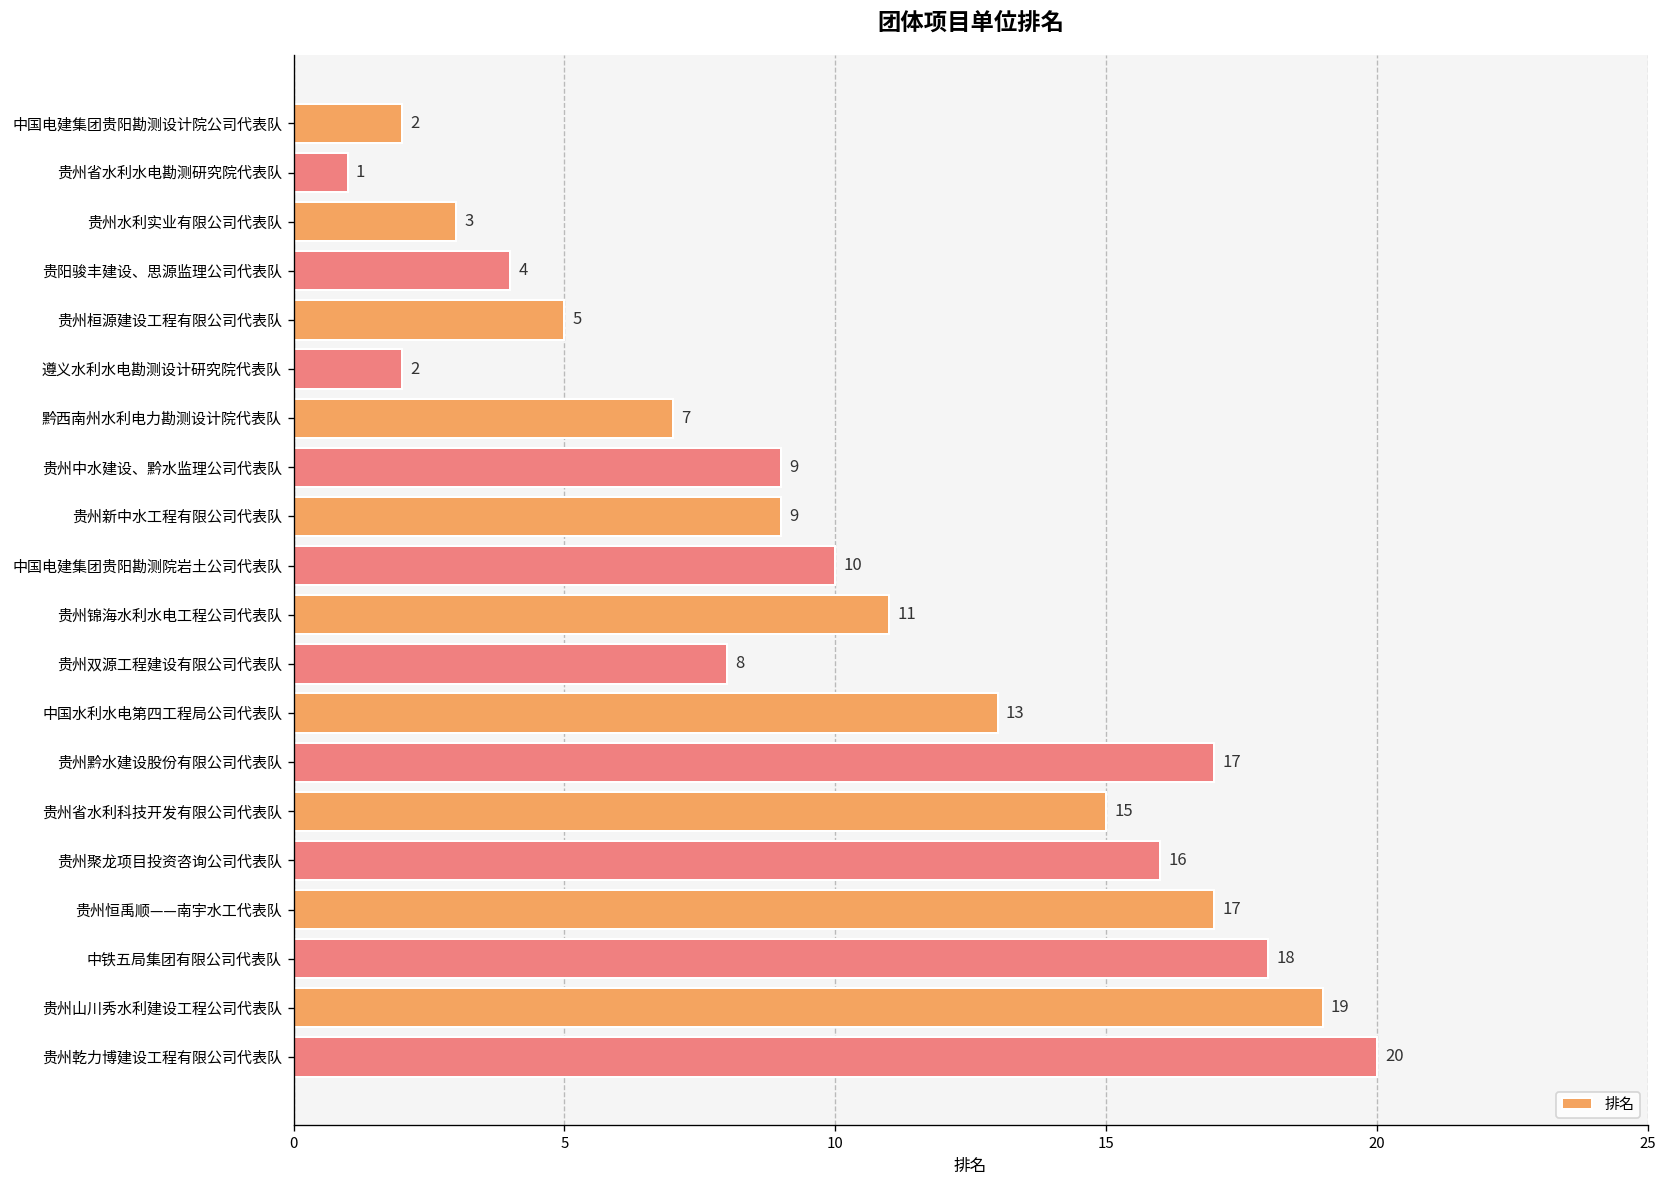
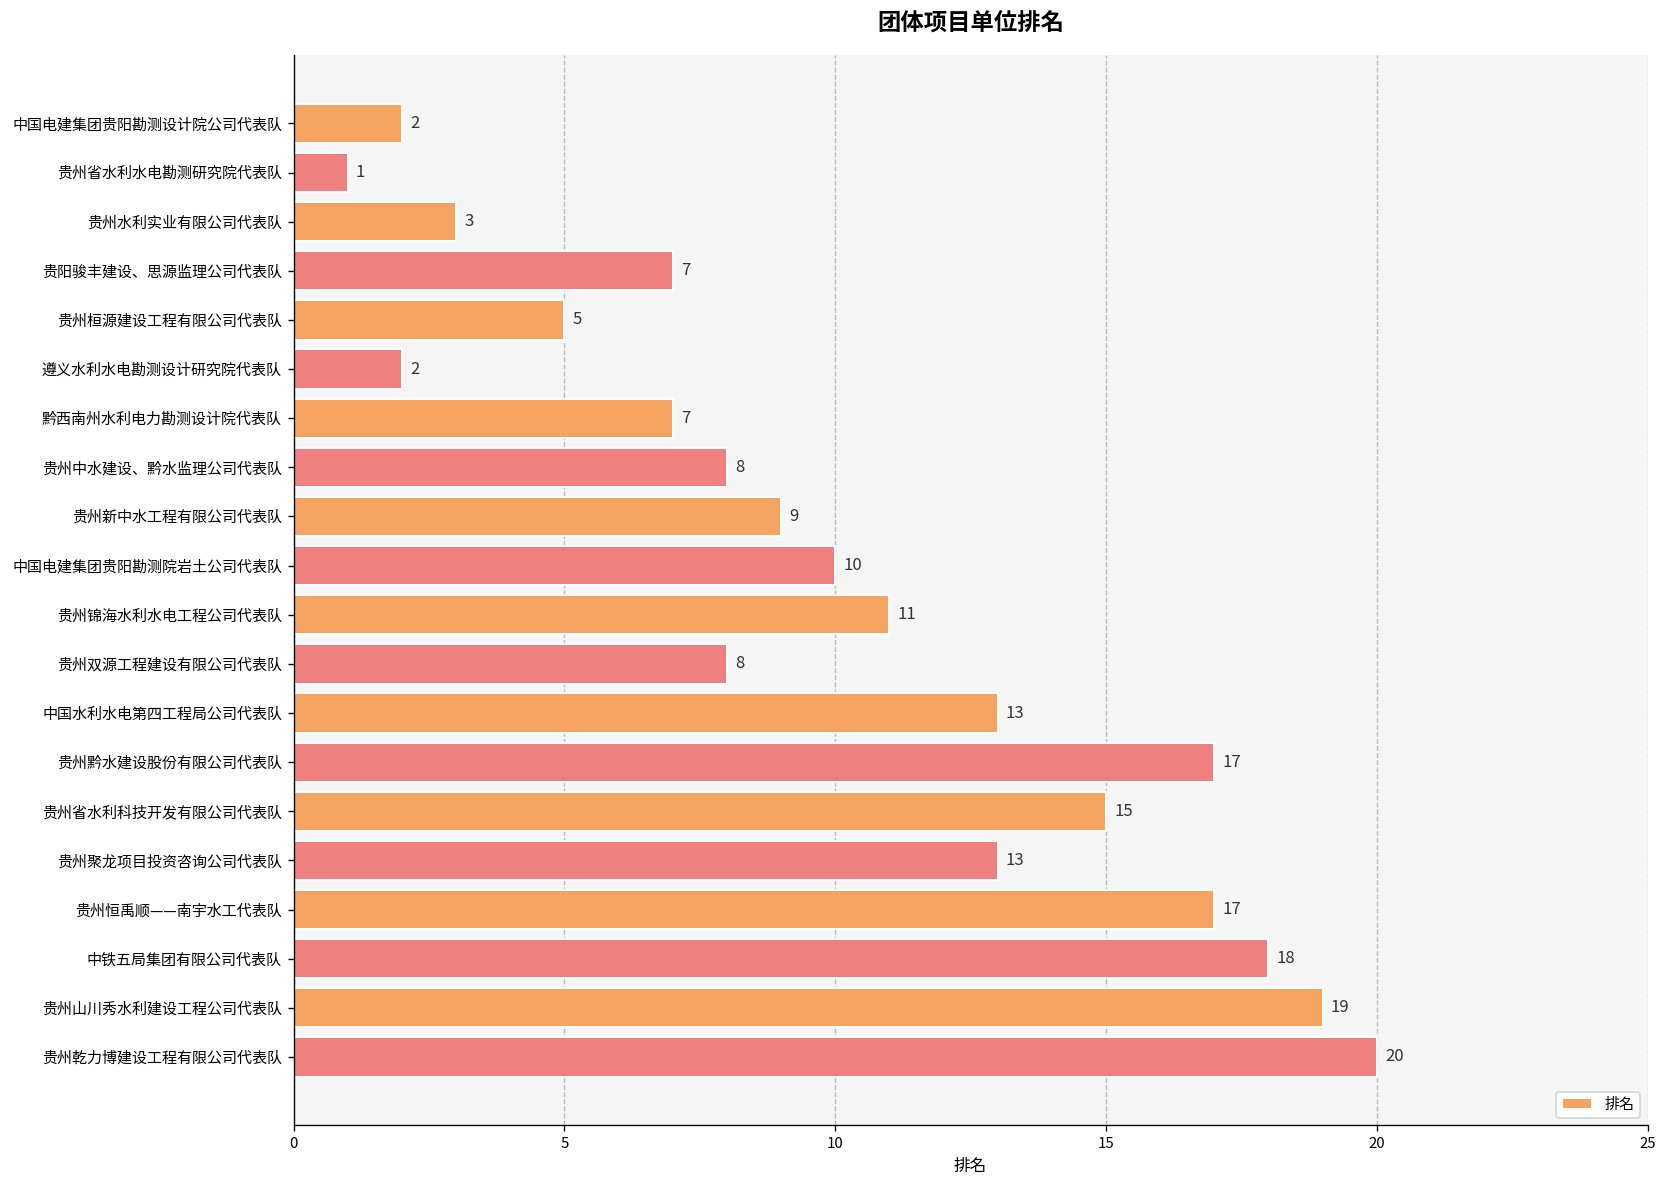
贵阳骏丰建设、思源监理公司代表队: 4 -> 7
贵州中水建设、黔水监理公司代表队: 9 -> 8
贵州聚龙项目投资咨询公司代表队: 16 -> 13
